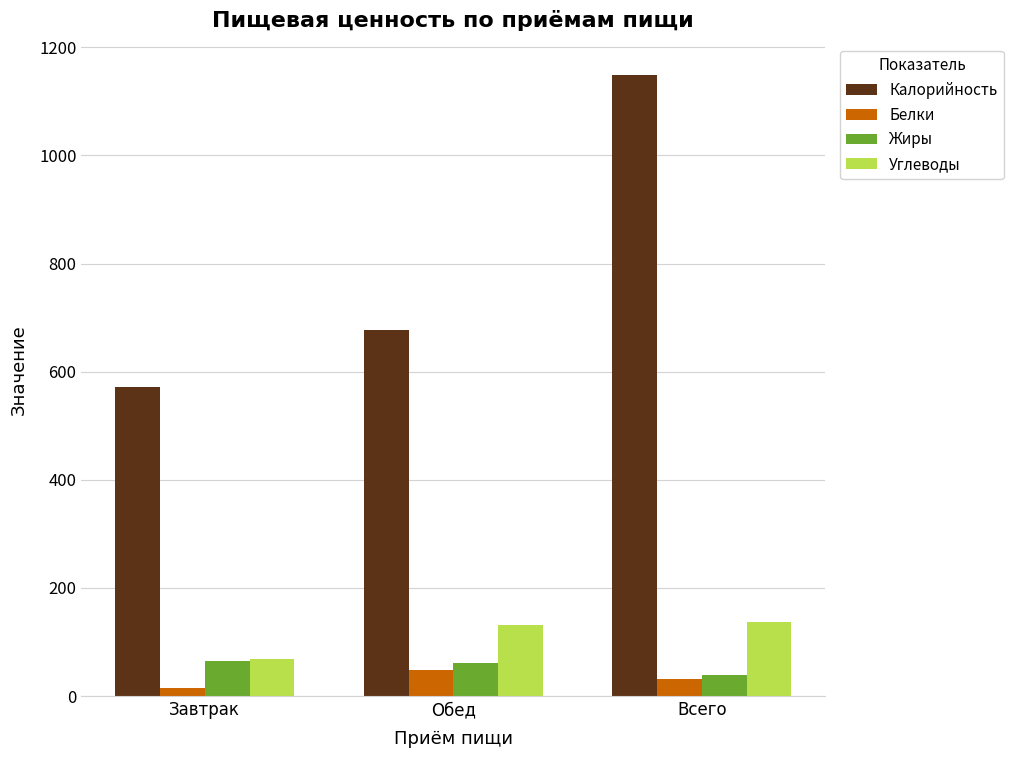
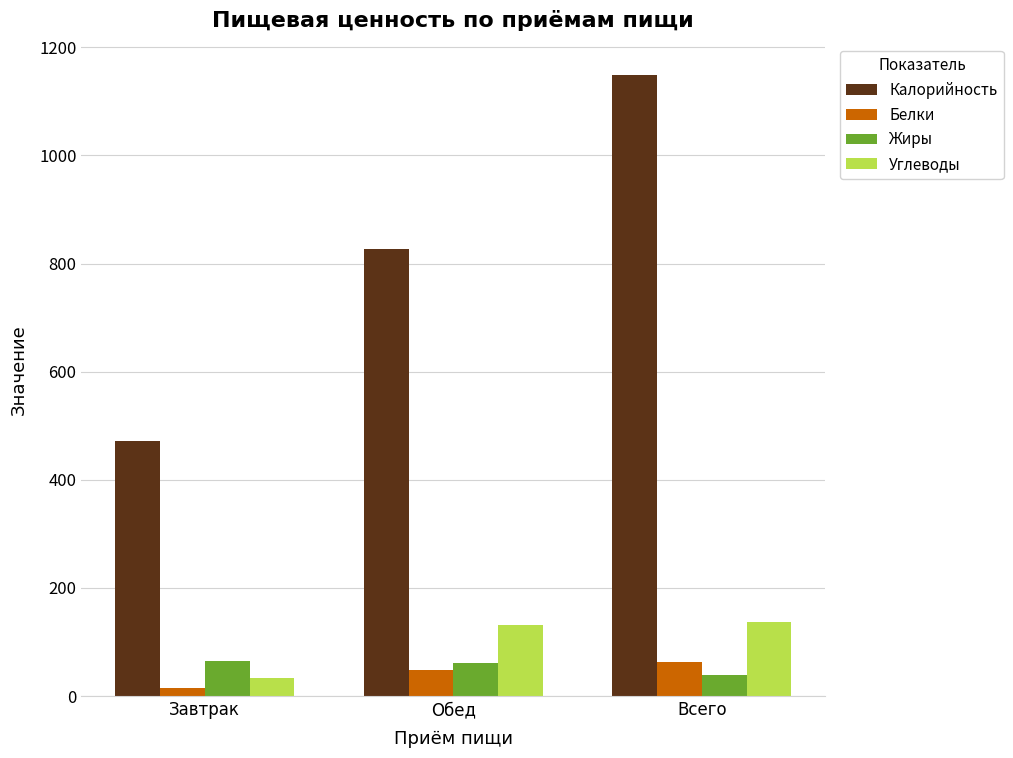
Калорийность, Завтрак: 570 -> 470
Углеводы, Завтрак: 70 -> 30
Калорийность, Обед: 680 -> 830
Белки, Всего: 30 -> 60
